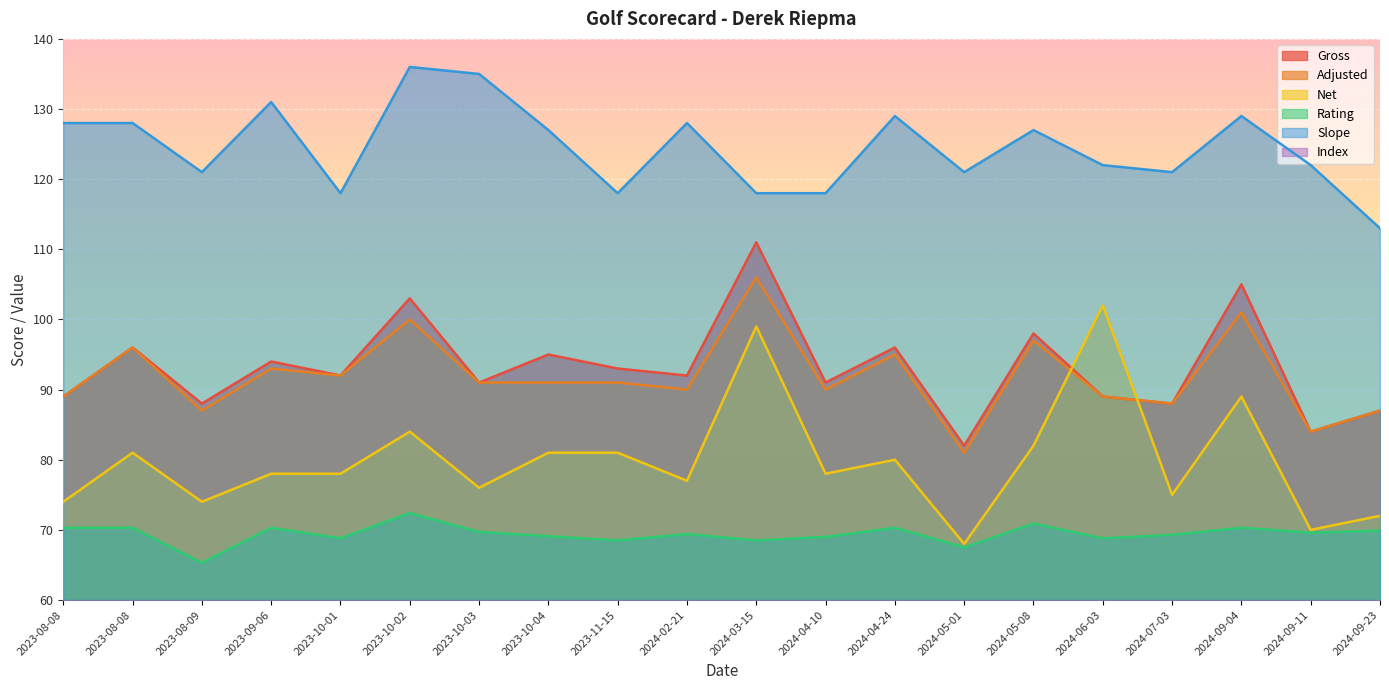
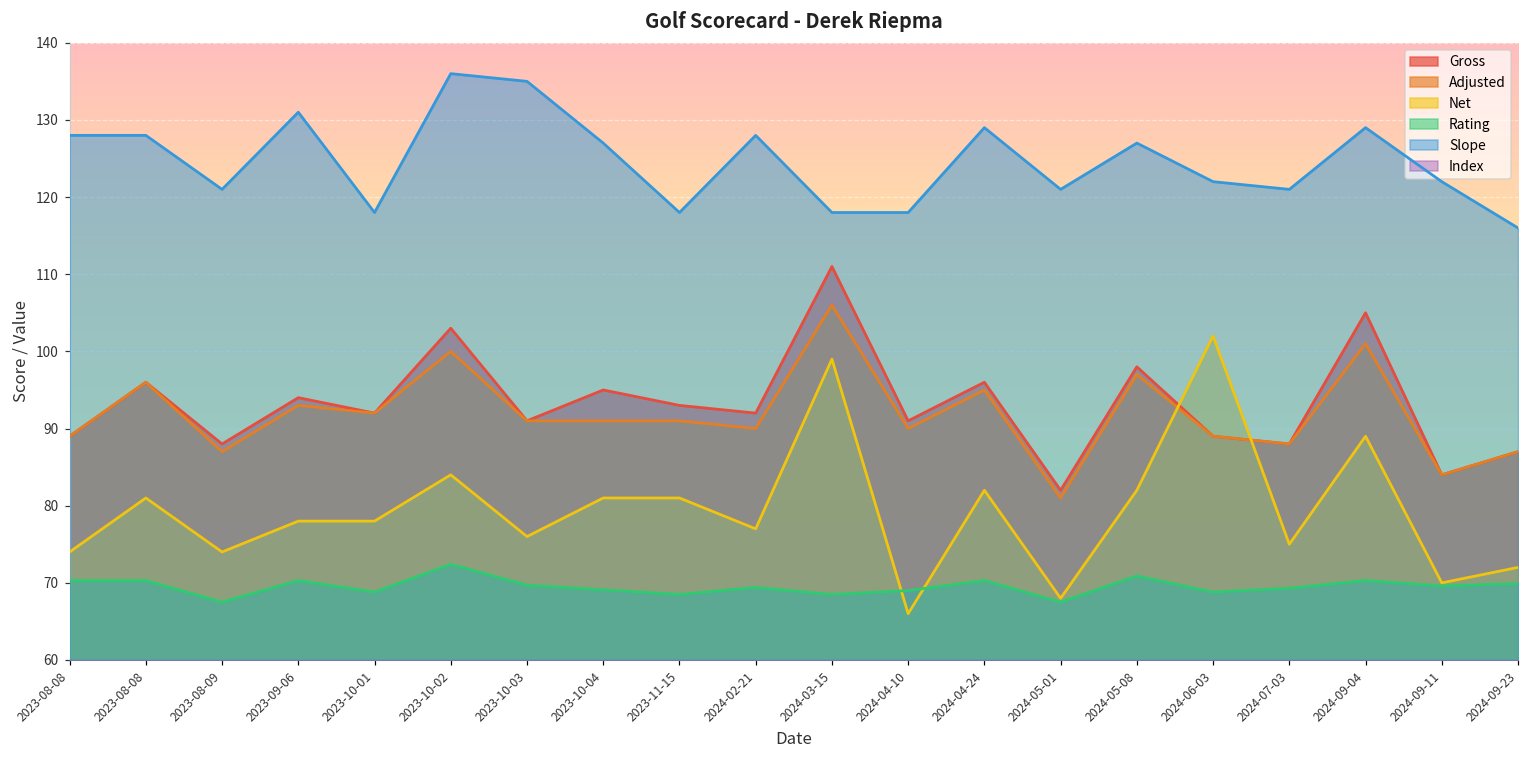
Rating, 2023-08-09: 65 -> 68
Net, 2024-04-10: 78 -> 66
Net, 2024-04-24: 80 -> 82
Slope, 2024-09-23: 113 -> 116
